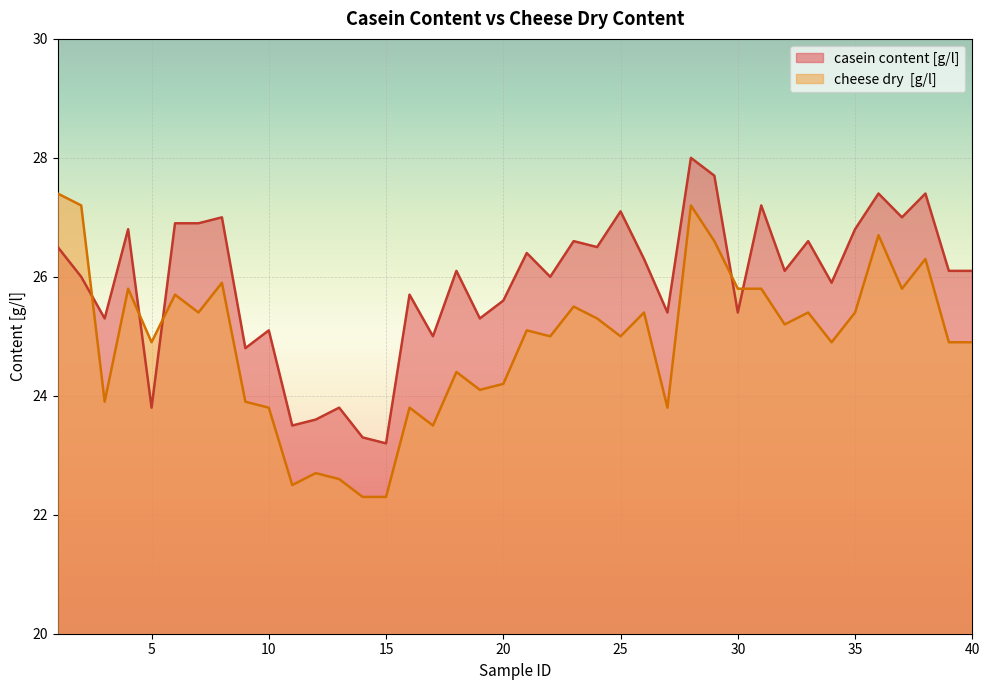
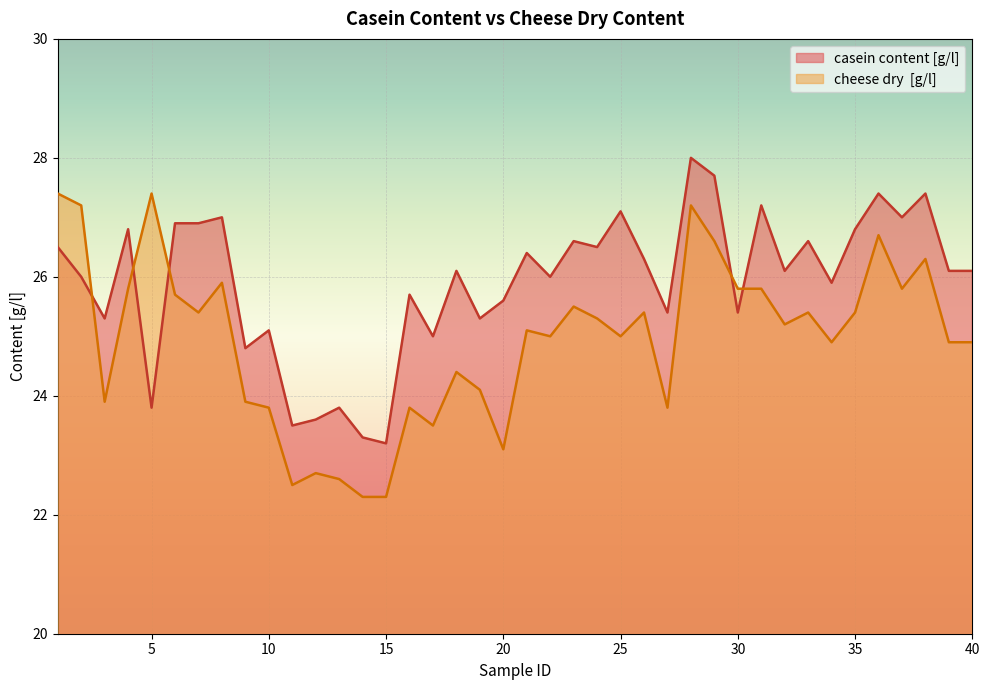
cheese dry [g/l], 5: 24.9 -> 27.4
cheese dry [g/l], 20: 24.2 -> 23.1
